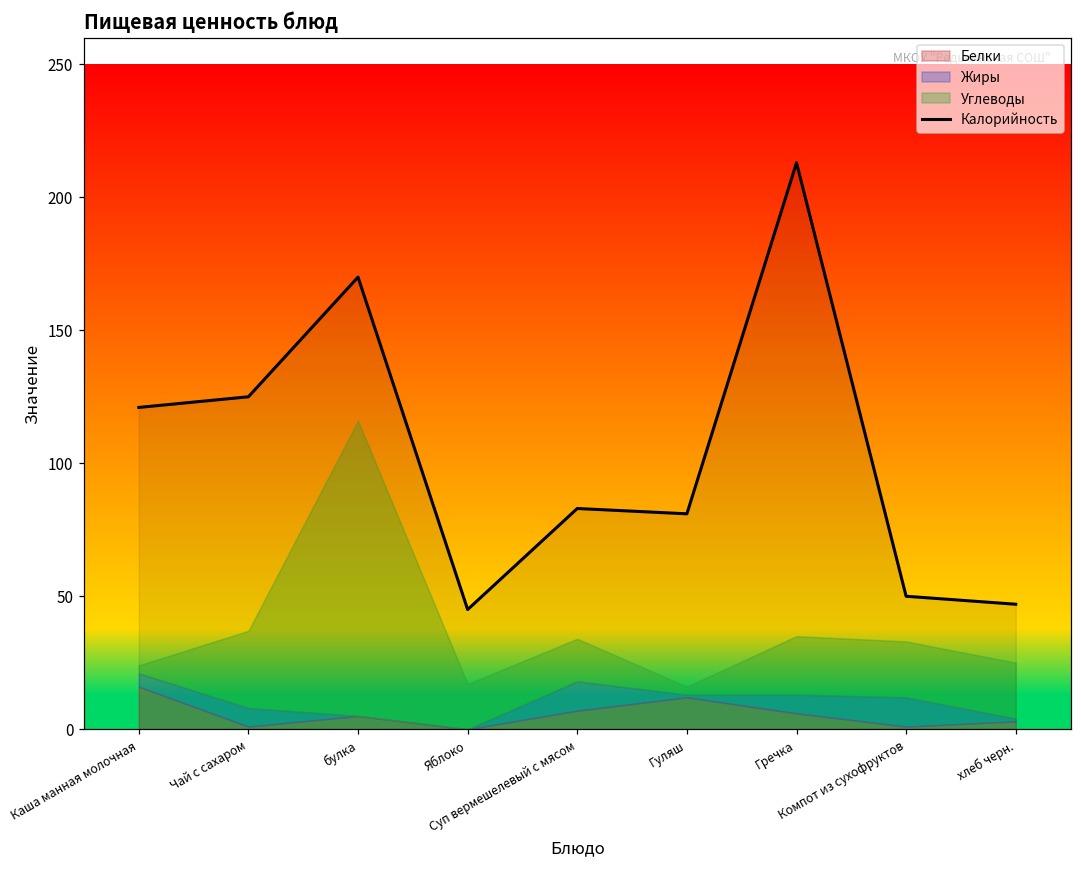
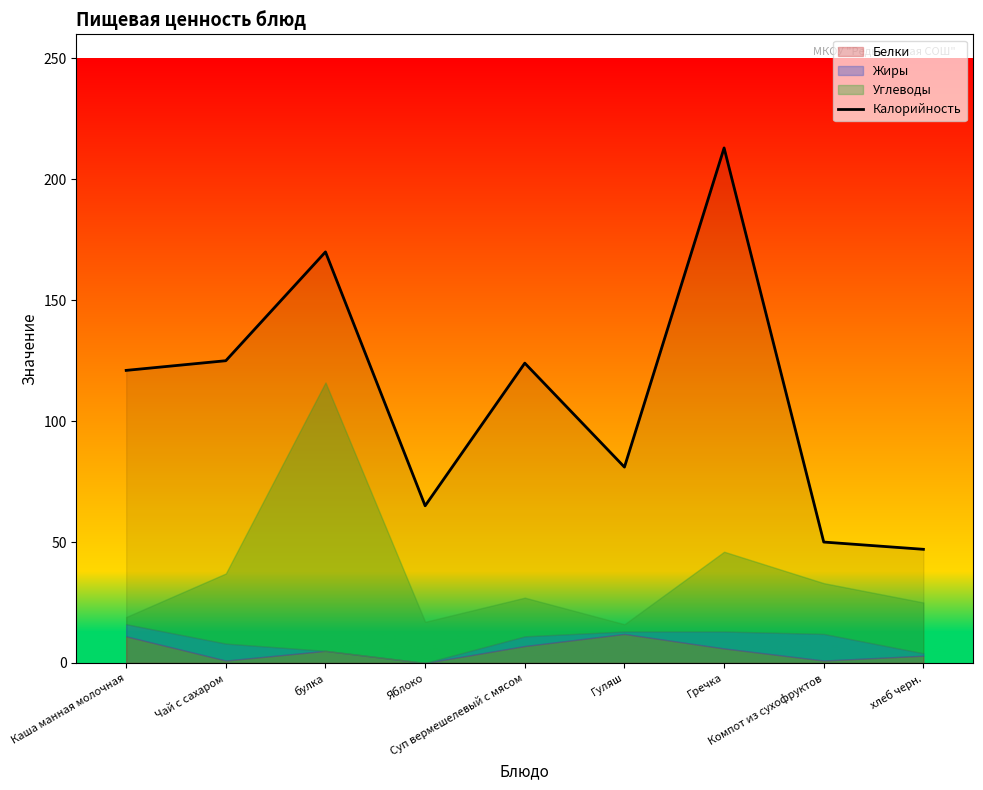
Белки, Каша манная молочная: 16 -> 11
Калорийность, Яблоко: 45 -> 65
Калорийность, Суп вермешелевый с мясом: 83 -> 124
Жиры, Суп вермешелевый с мясом: 11 -> 4
Углеводы, Гречка: 22 -> 33
